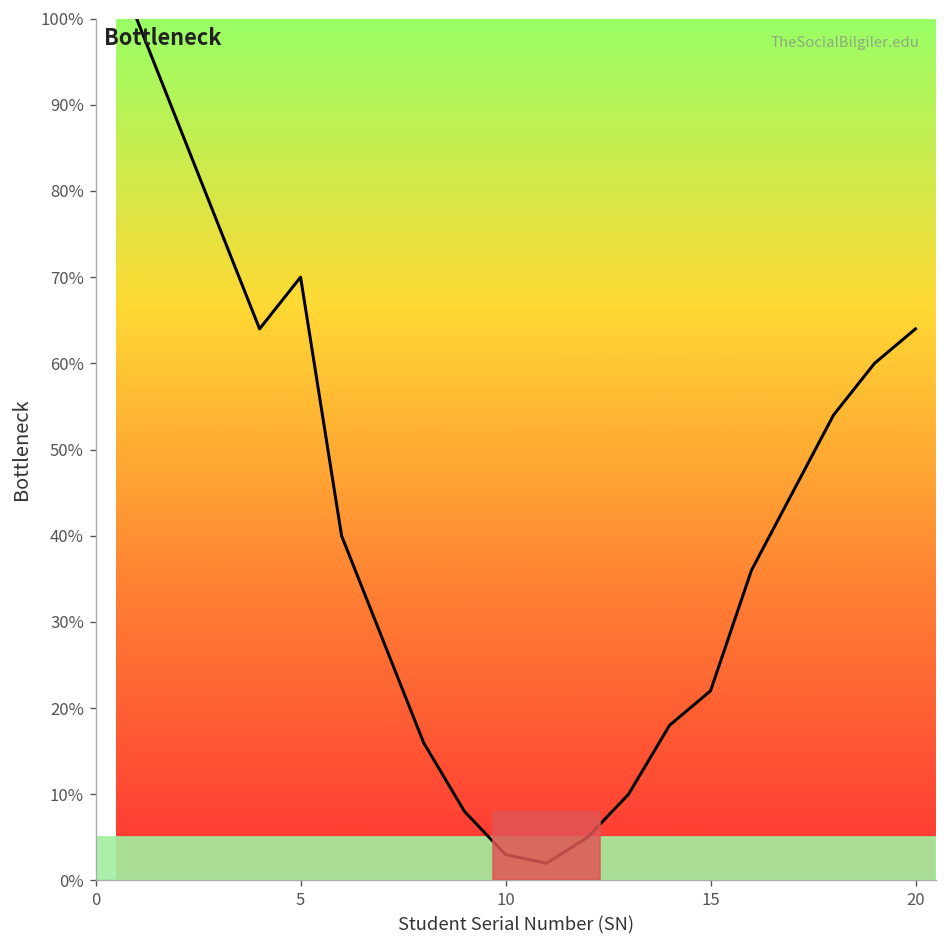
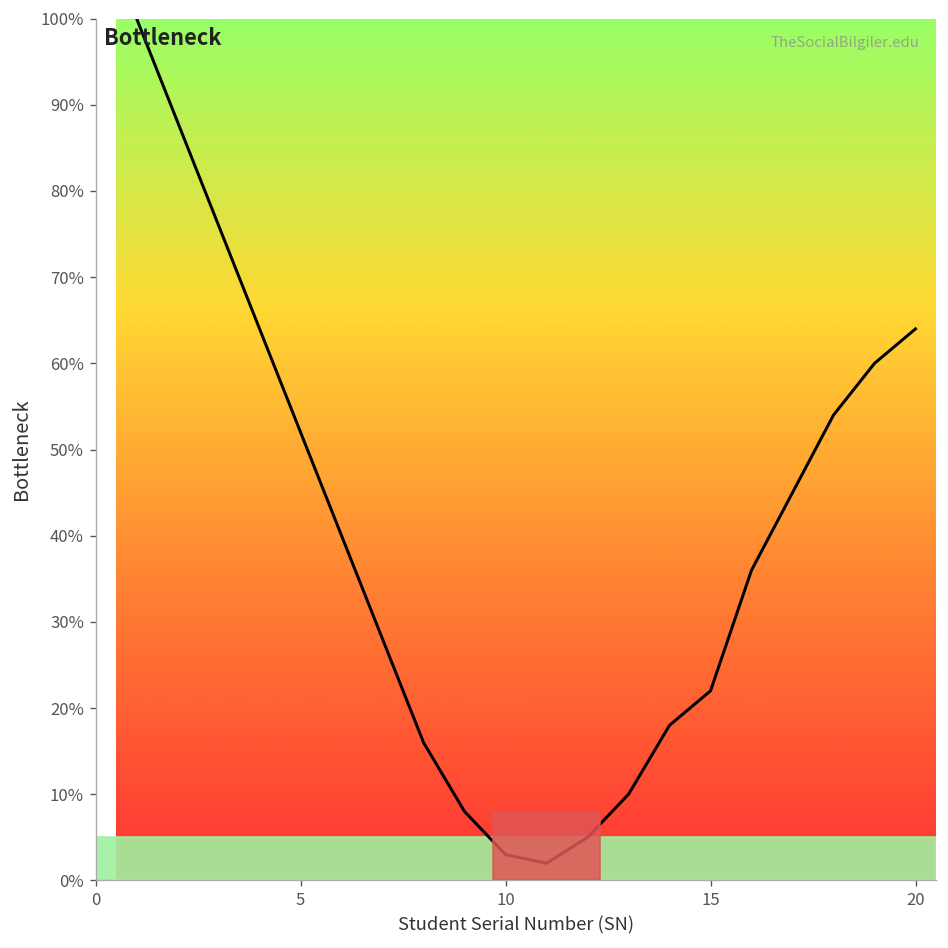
5: 70% -> 52%
